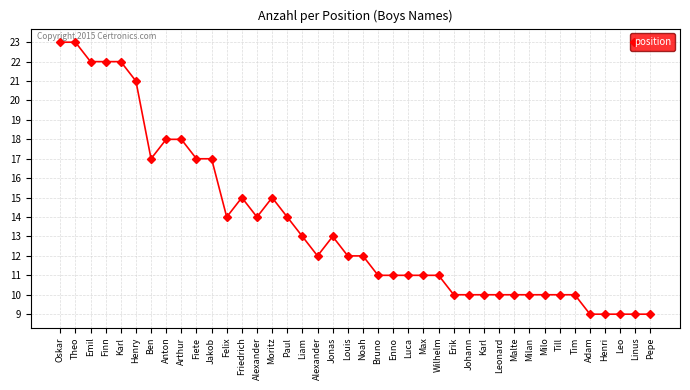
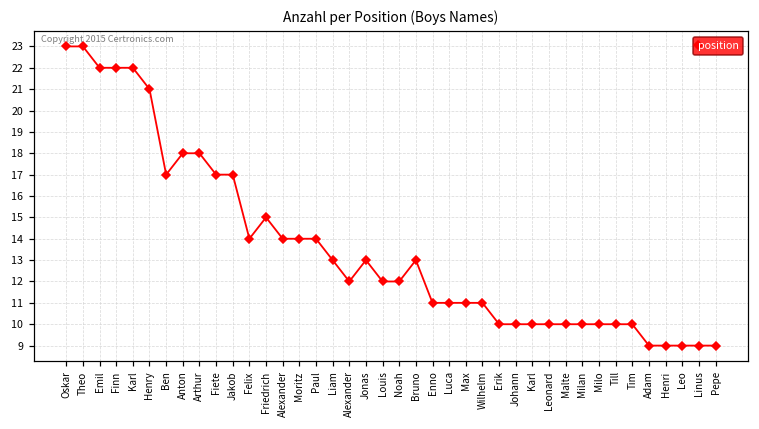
Moritz: 15 -> 14
Bruno: 11 -> 13
